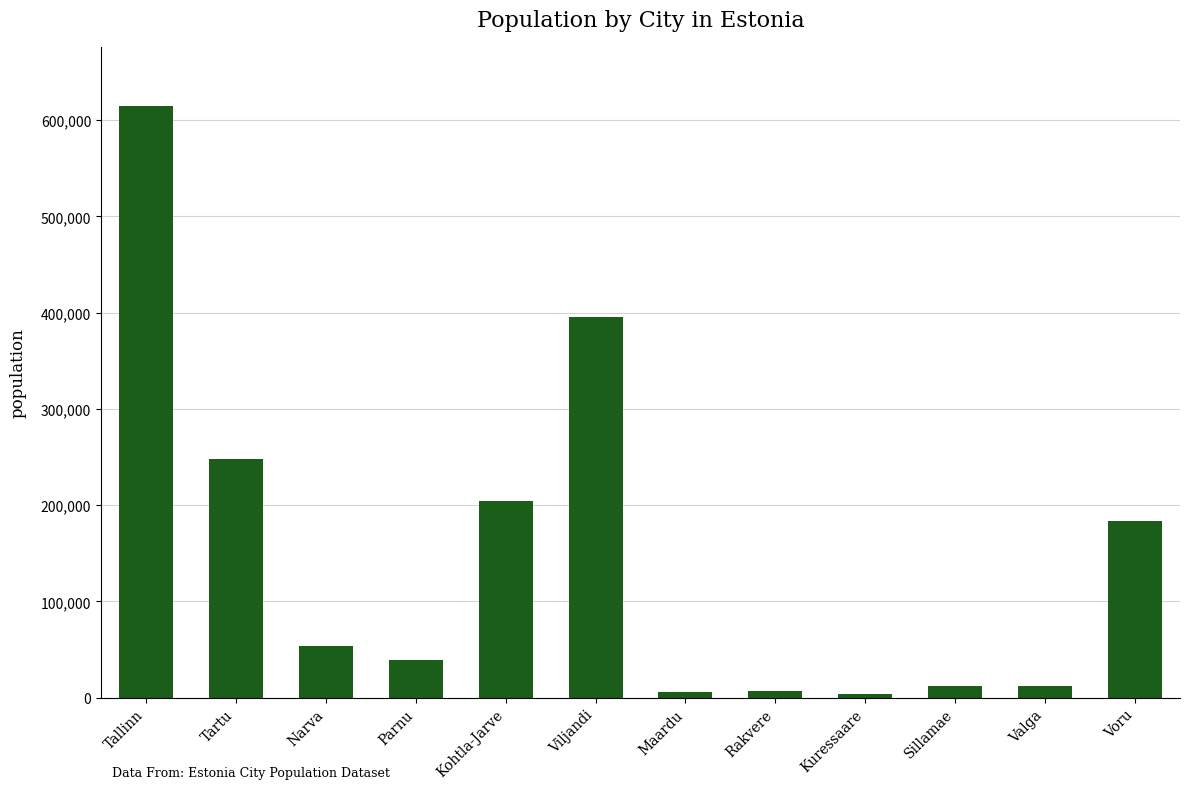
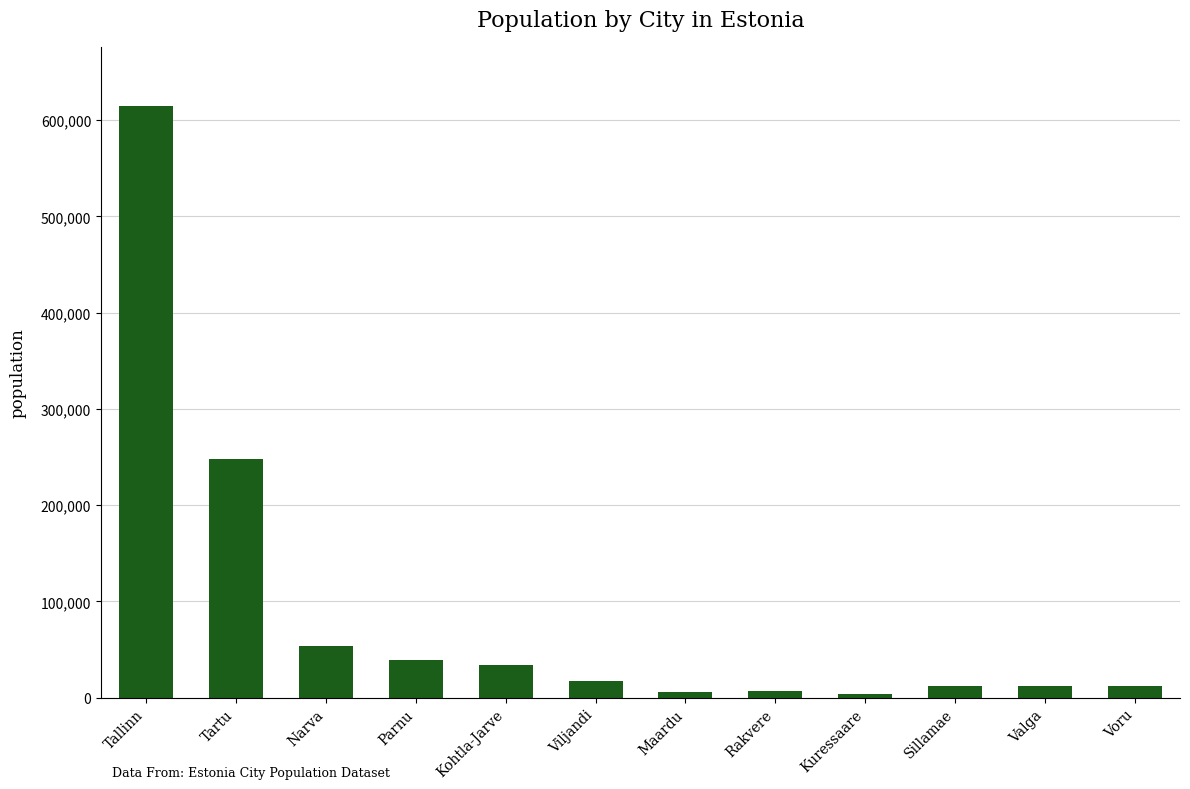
Kohtla-Jarve: 200,000 -> 30,000
Viljandi: 400,000 -> 20,000
Voru: 180,000 -> 10,000
